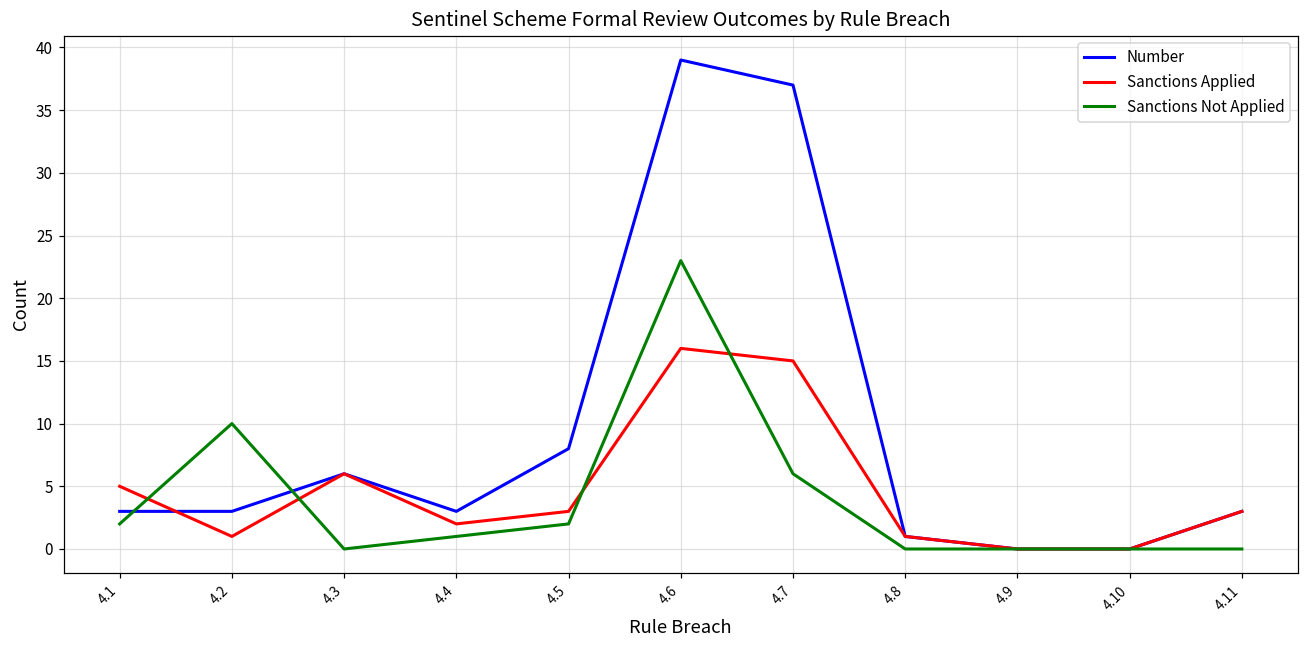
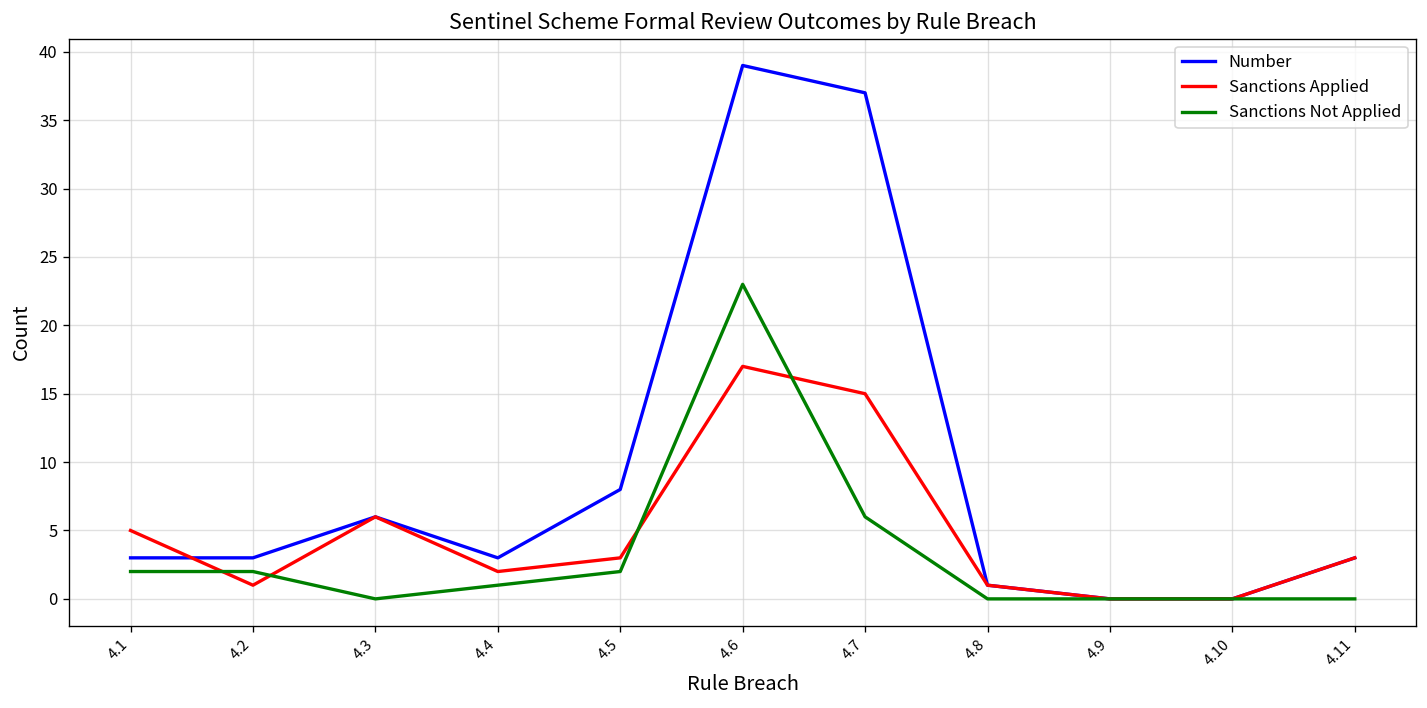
Sanctions Not Applied, 4.2: 10 -> 2
Sanctions Applied, 4.6: 16 -> 17
